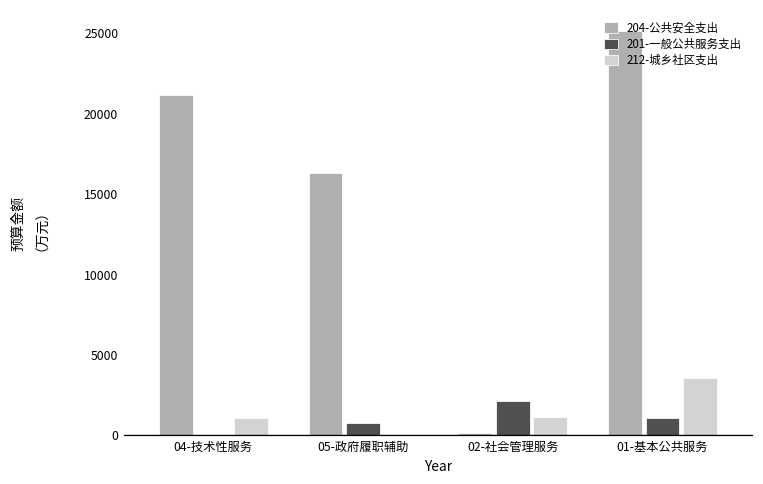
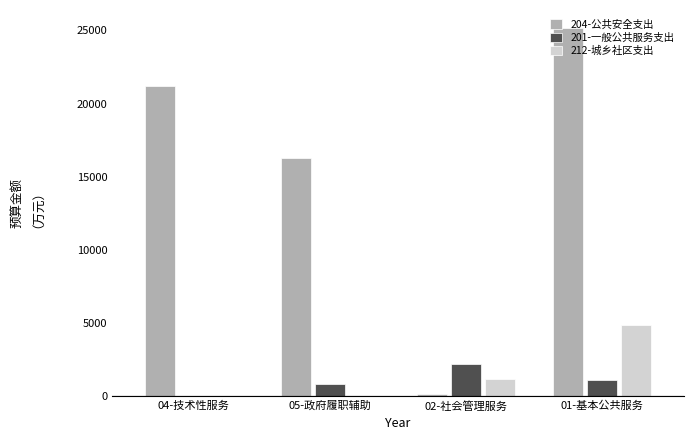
212-城乡社区支出, 04-技术性服务: 1100 -> 0
212-城乡社区支出, 01-基本公共服务: 3600 -> 4800
